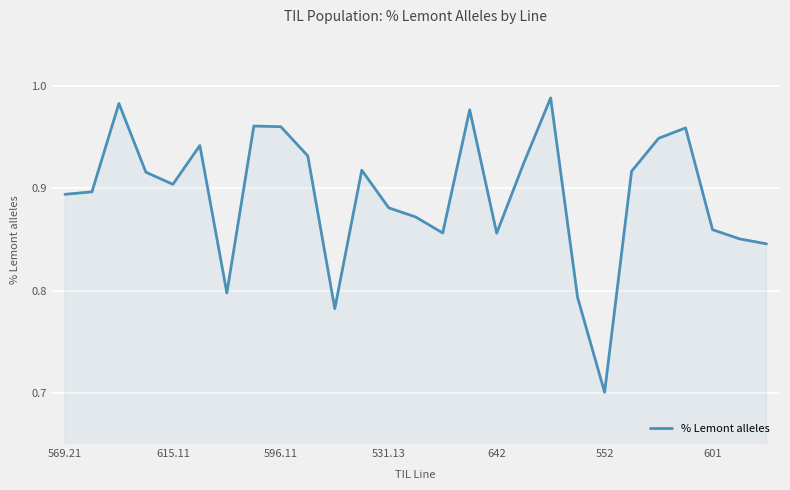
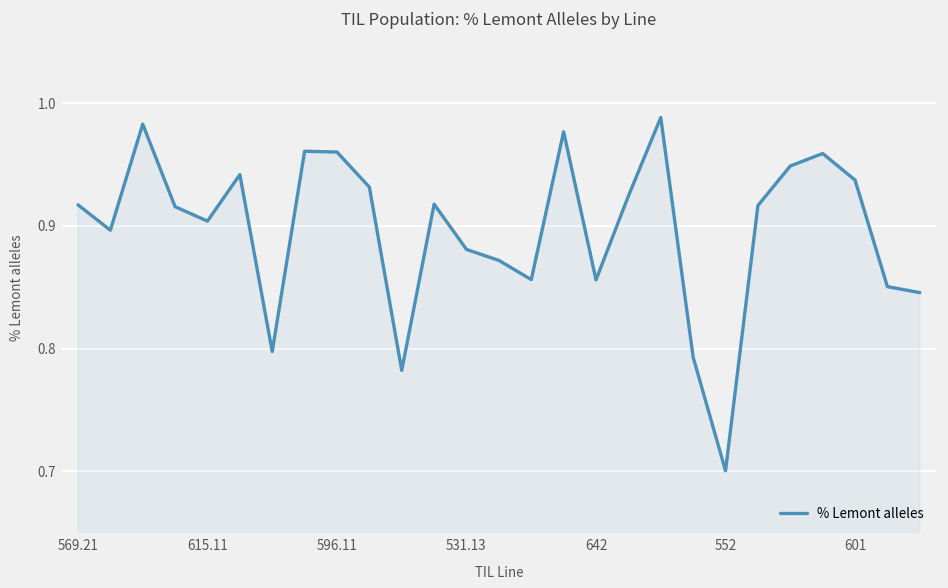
569.21: 0.894 -> 0.917
601: 0.860 -> 0.937
